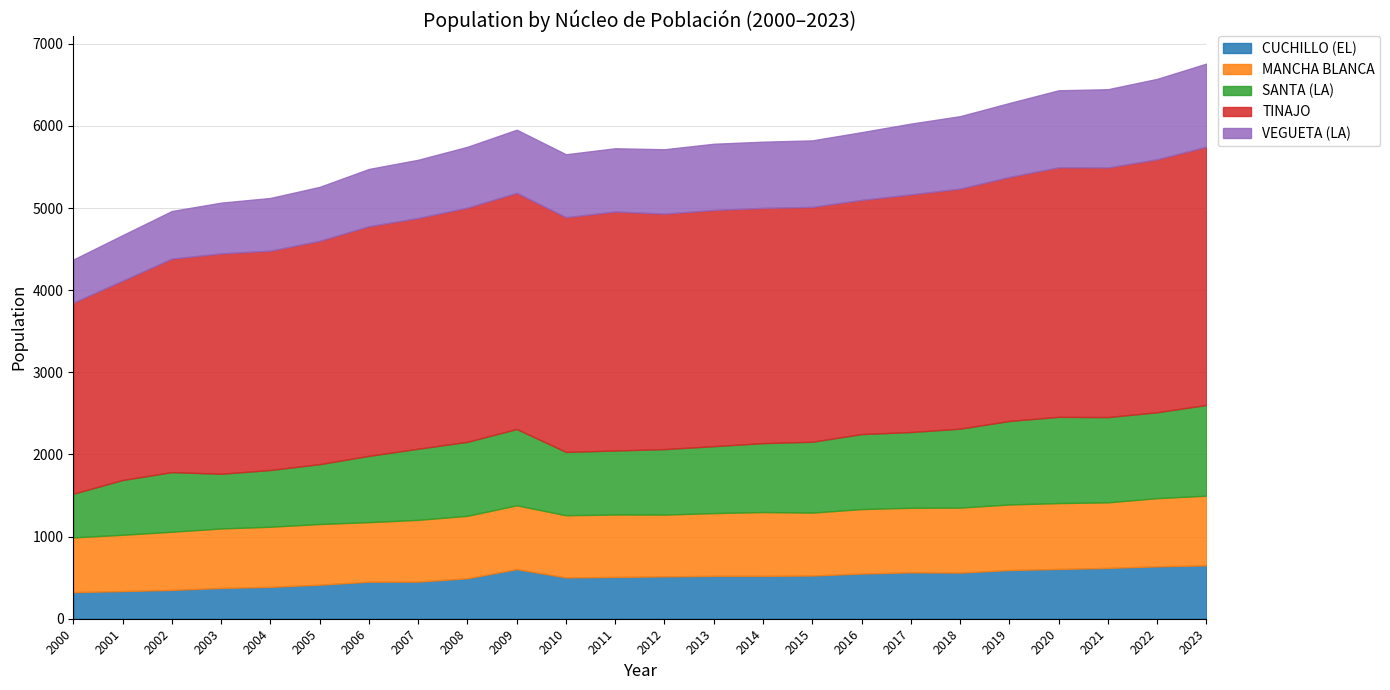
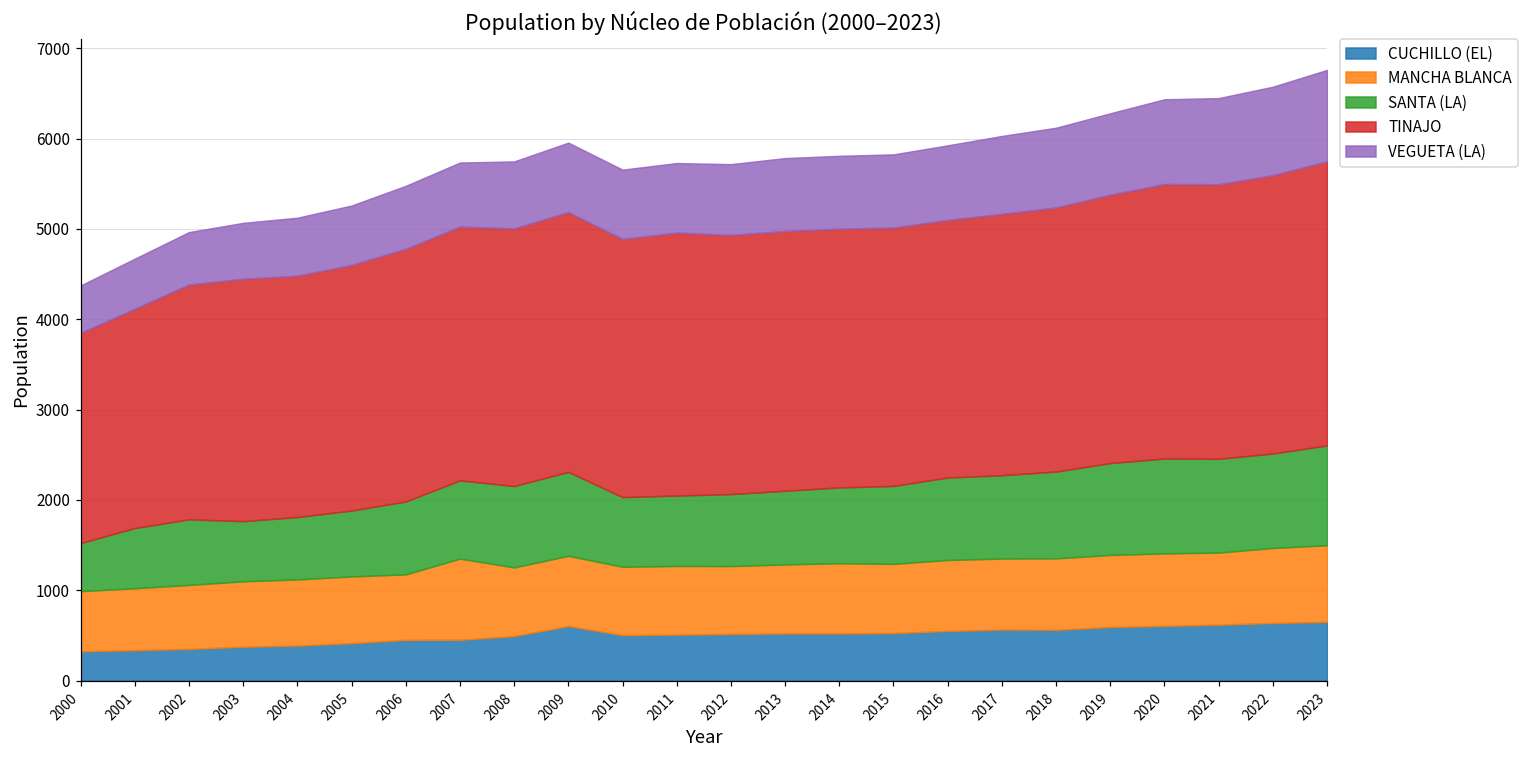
MANCHA BLANCA, 2007: 800 -> 900
